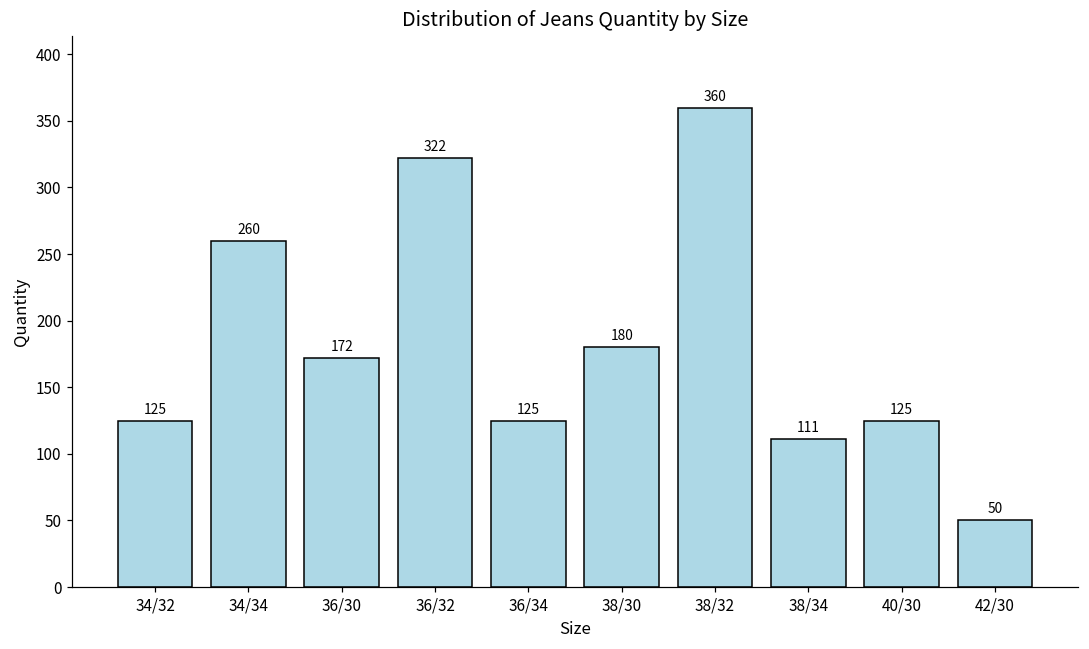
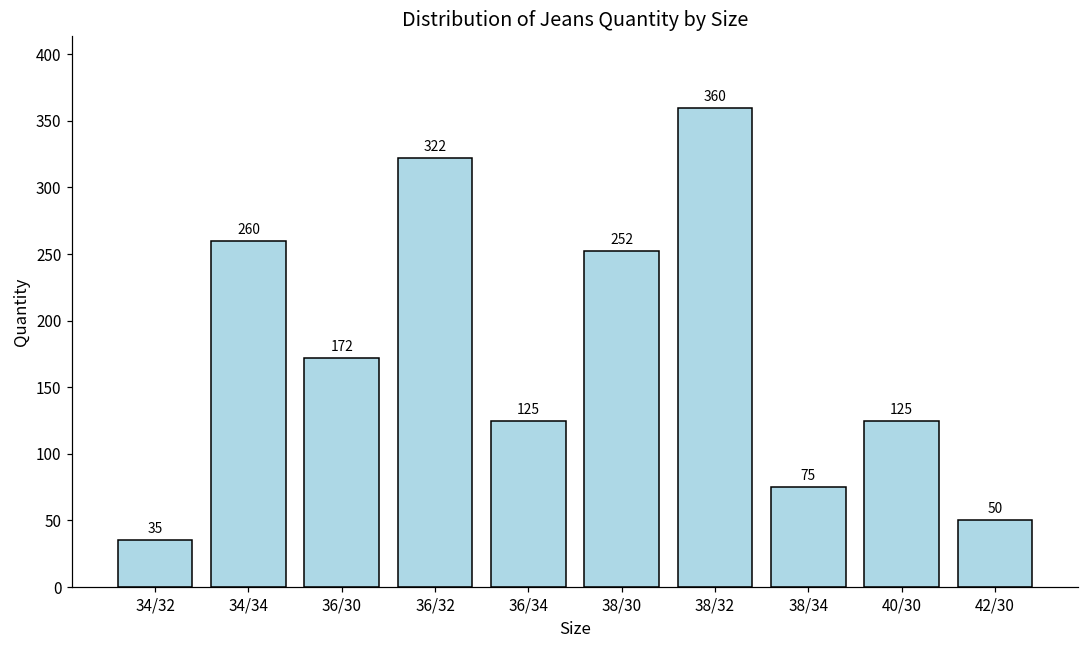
34/32: 125 -> 35
38/30: 180 -> 252
38/34: 111 -> 75
